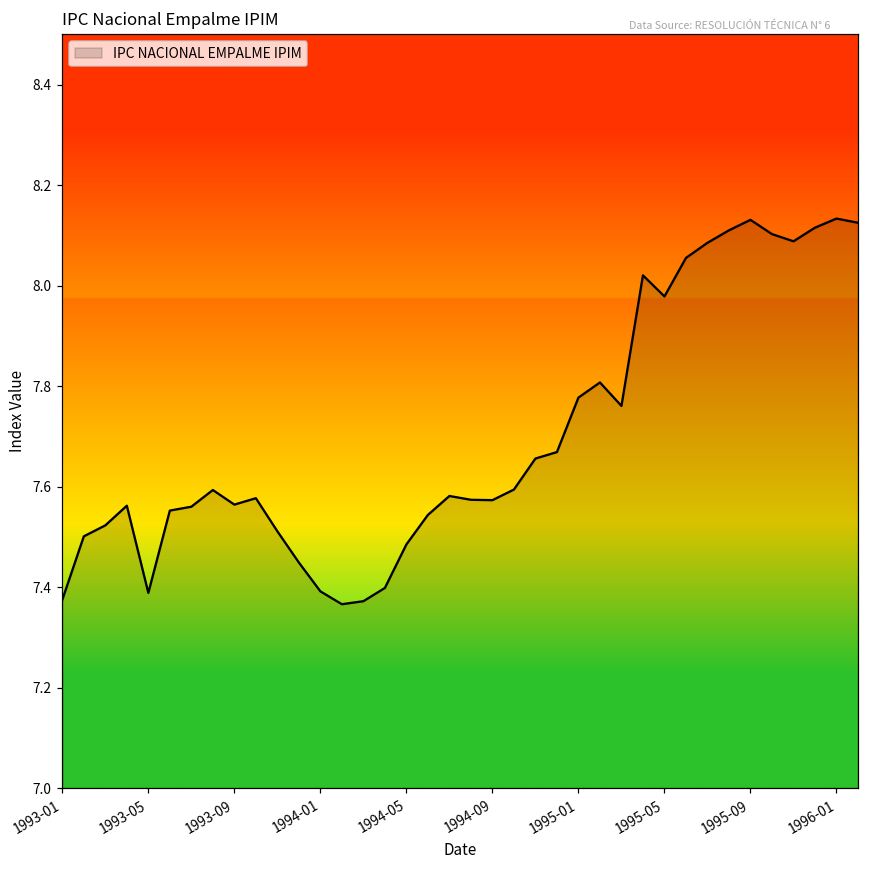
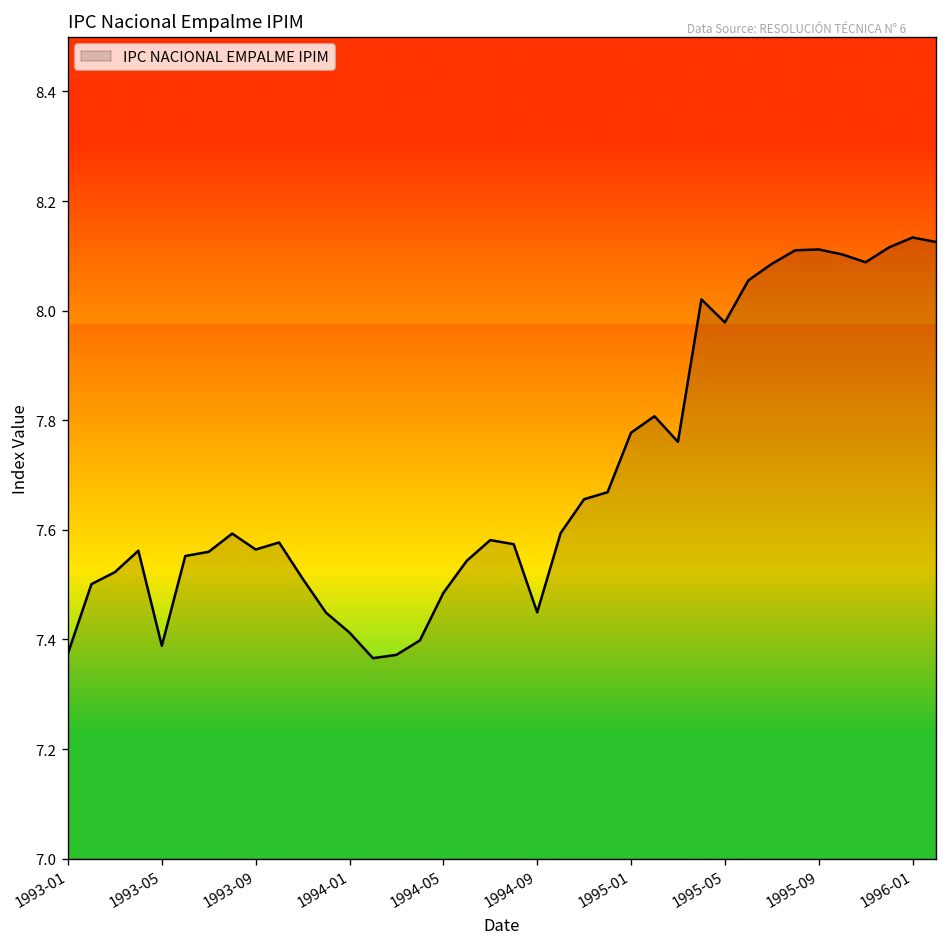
1994-01: 7.39 -> 7.41
1994-09: 7.57 -> 7.45
1995-09: 8.13 -> 8.11
